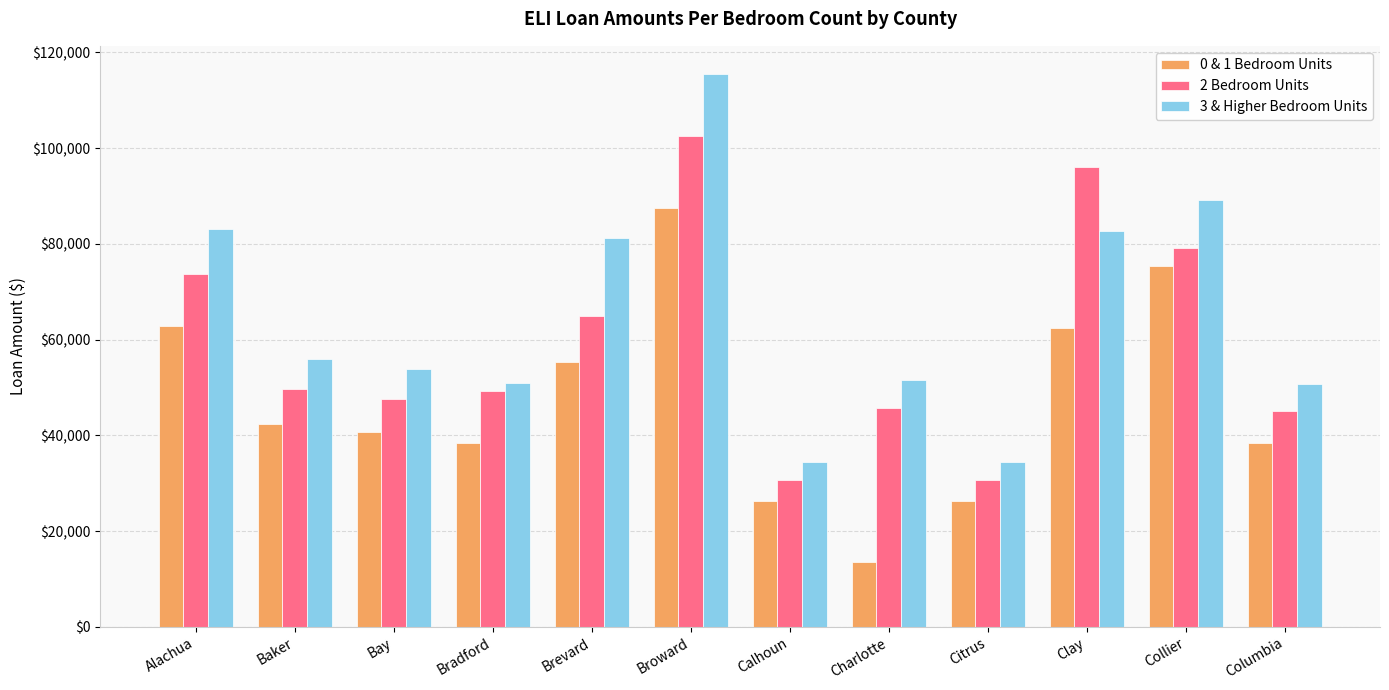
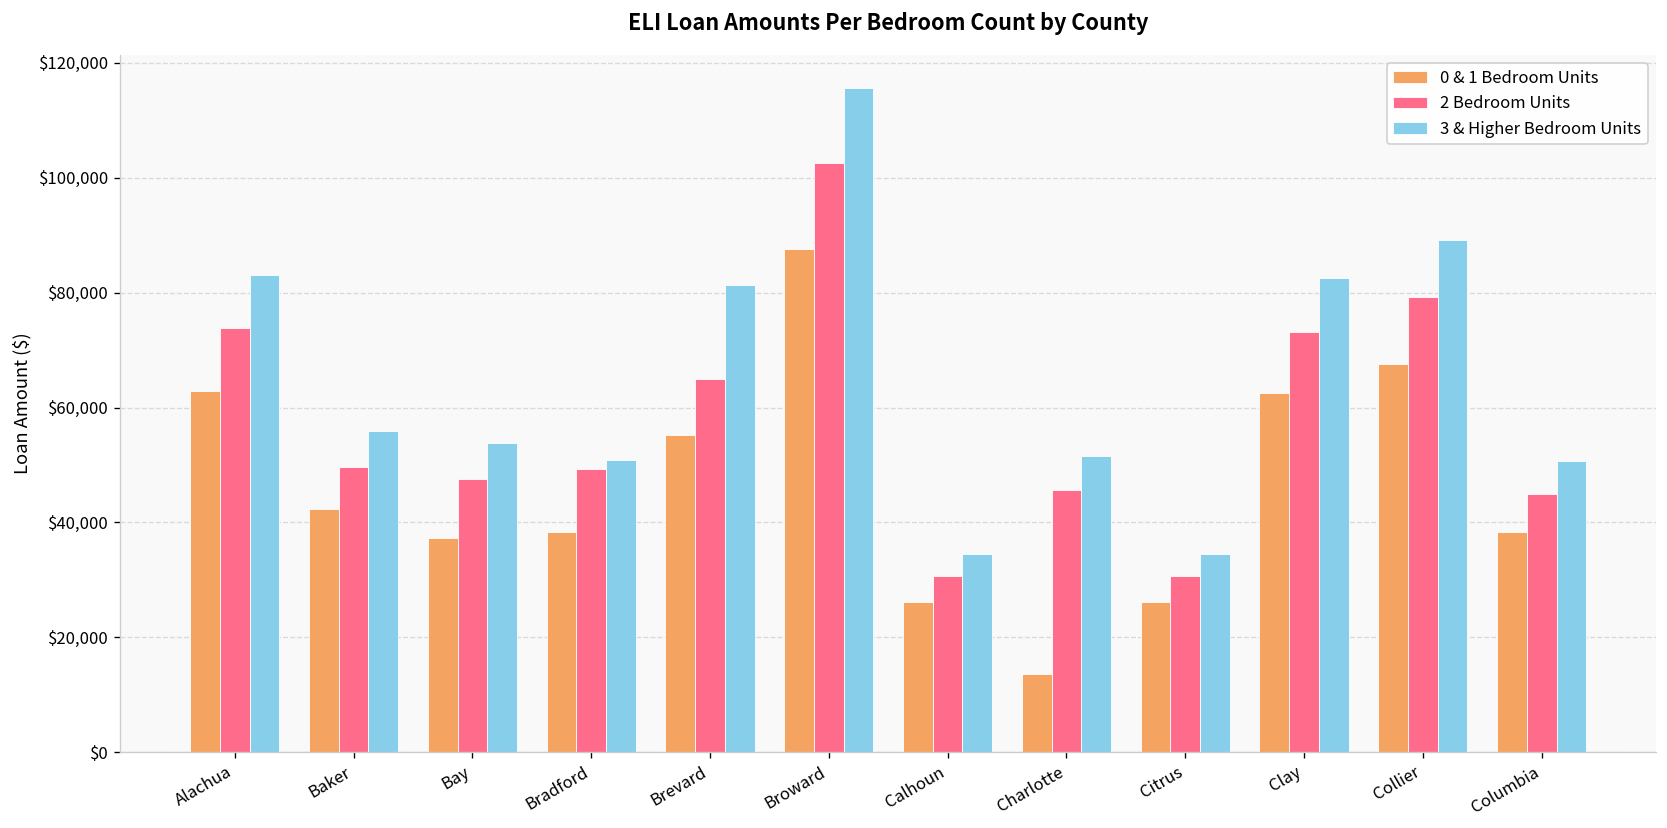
0 & 1 Bedroom Units, Bay: $41,000 -> $37,000
2 Bedroom Units, Clay: $96,000 -> $73,000
0 & 1 Bedroom Units, Collier: $75,000 -> $68,000
